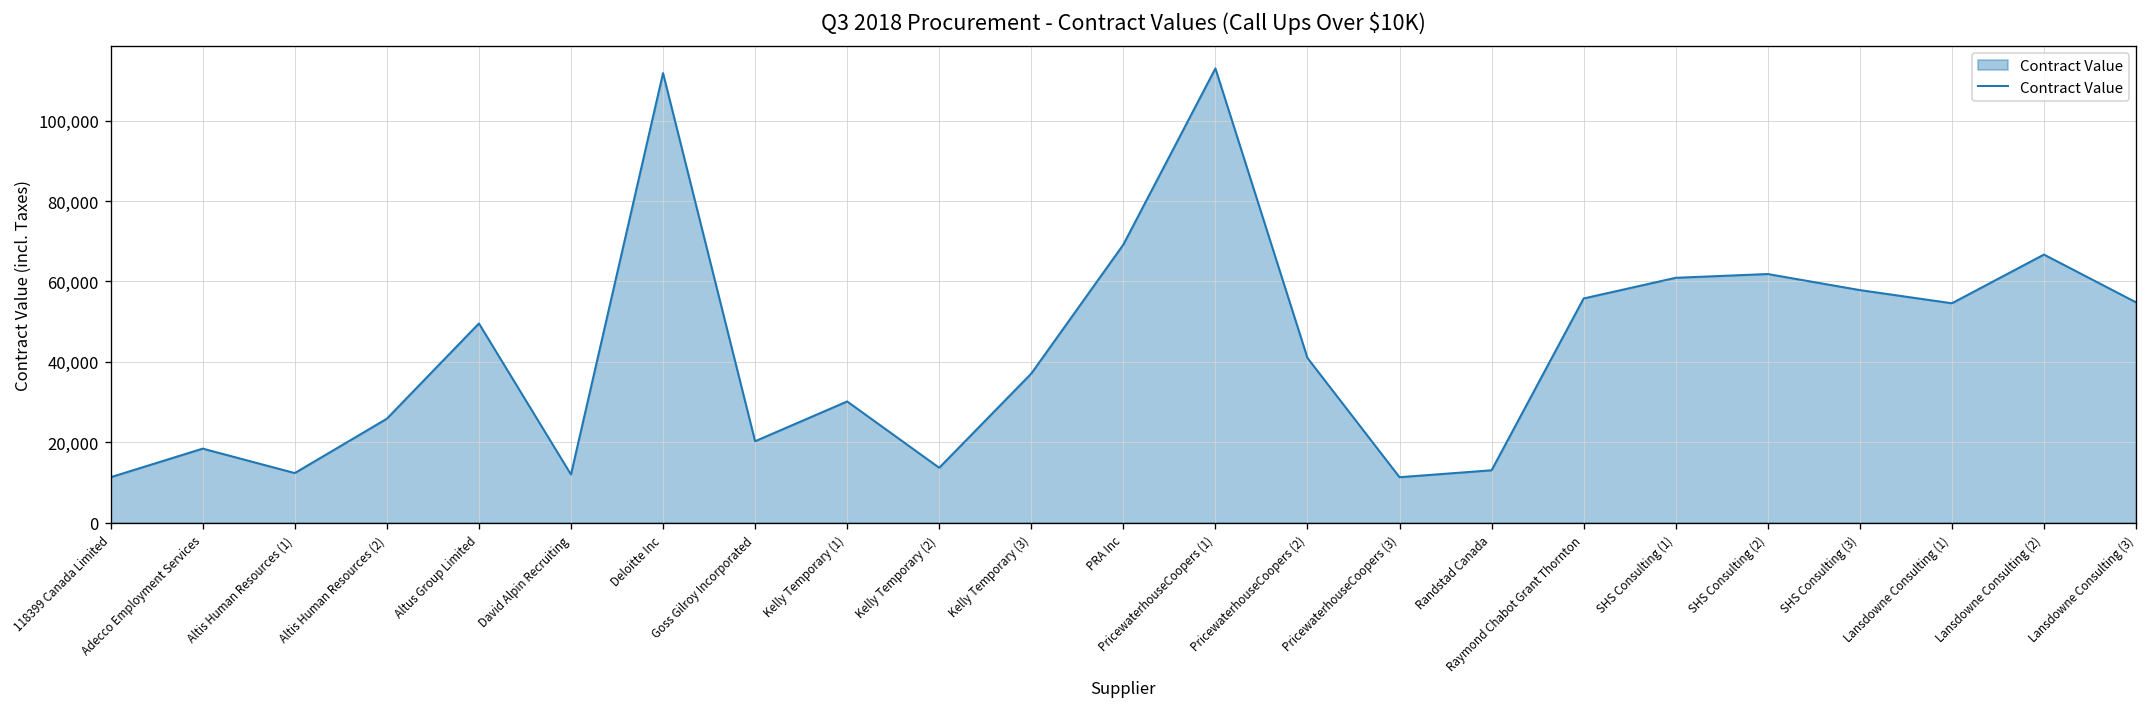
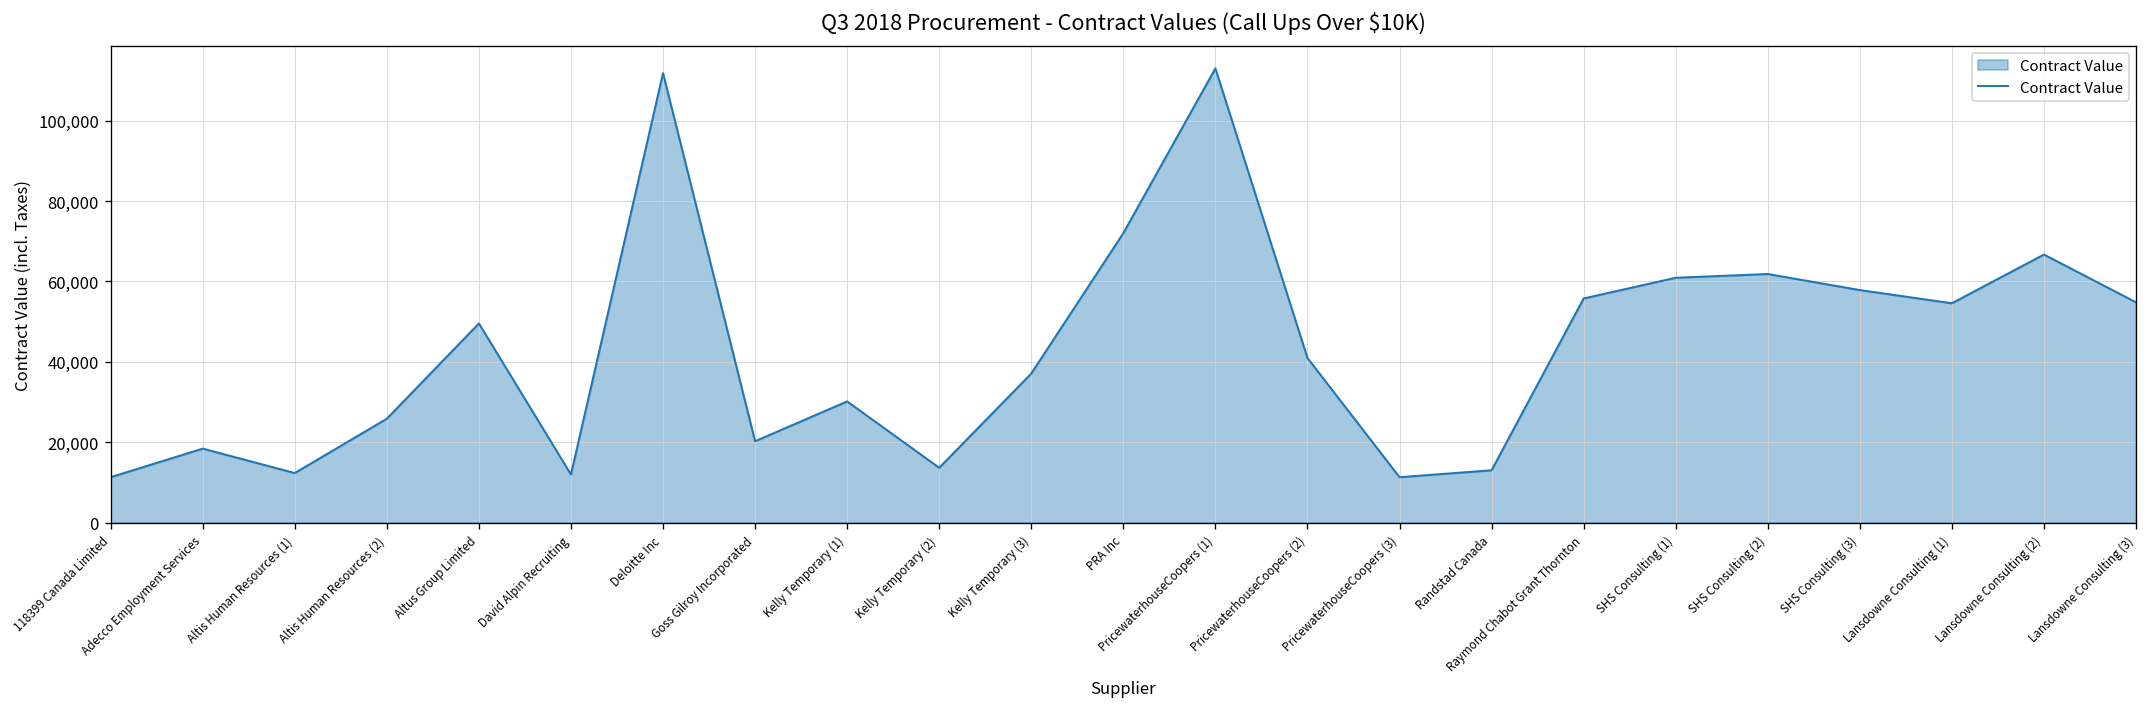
PRA Inc: 69,000 -> 72,000
